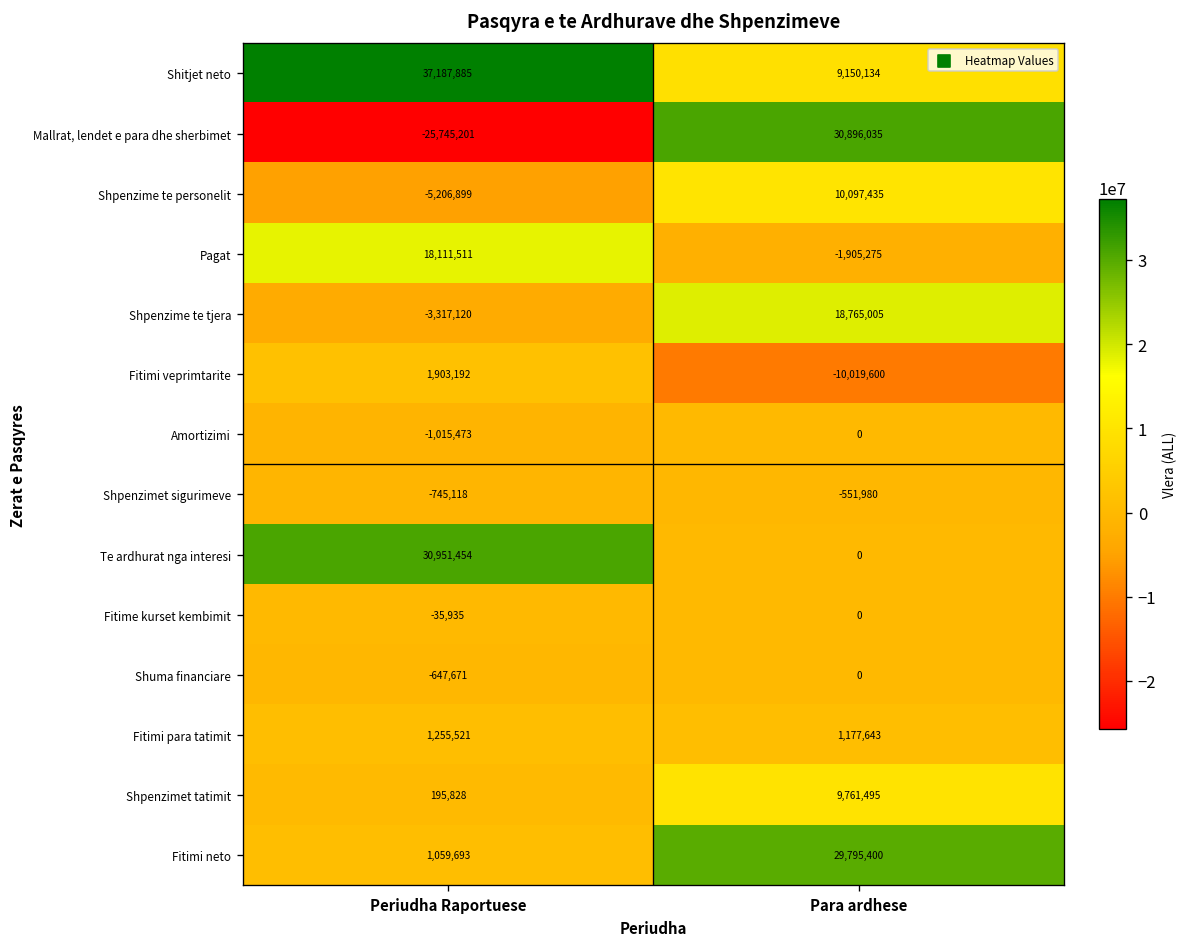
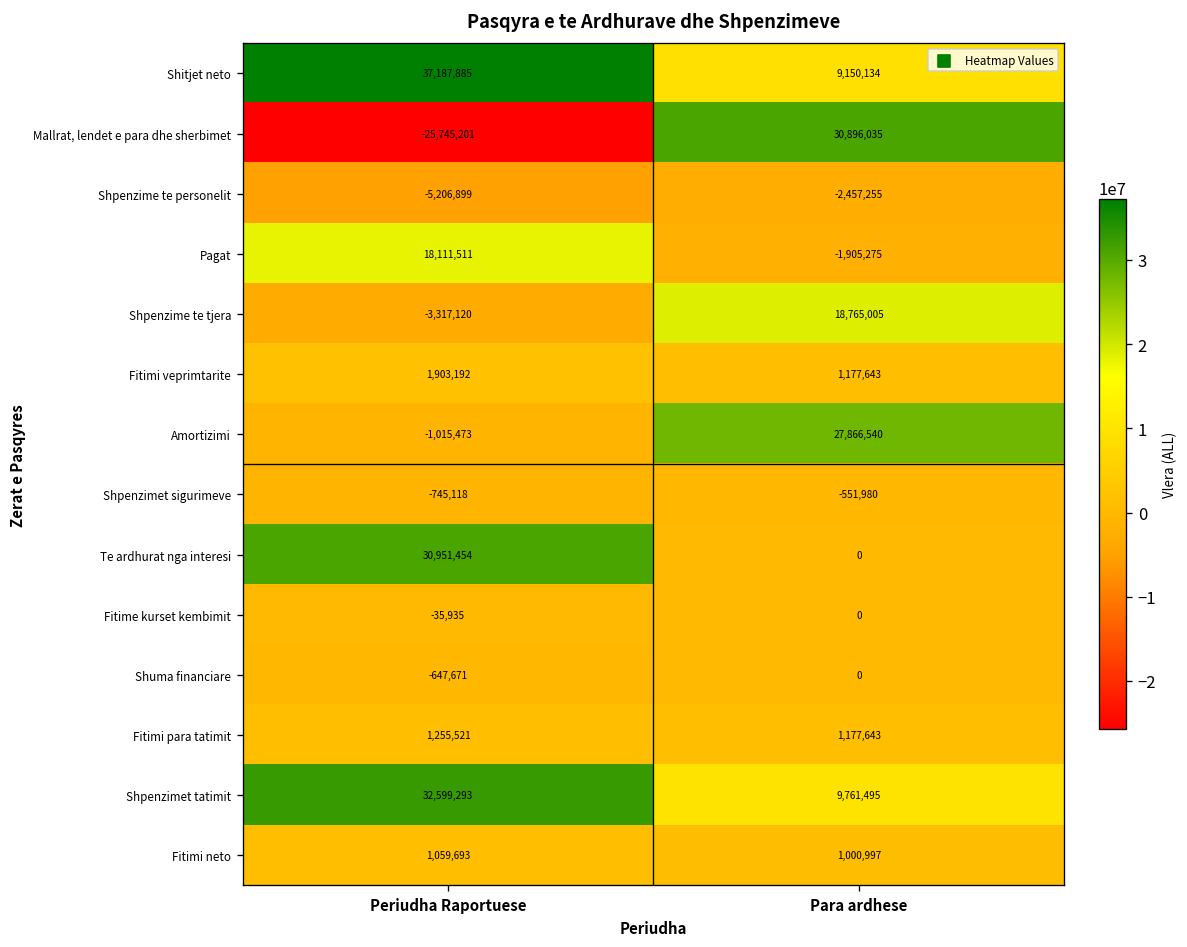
Shpenzime te personelit, Para ardhese: 10,097,435 -> -2,457,255
Fitimi veprimtarite, Para ardhese: -10,019,600 -> 1,177,643
Amortizimi, Para ardhese: 0 -> 27,866,540
Shpenzimet tatimit, Periudha Raportuese: 195,828 -> 32,599,293
Fitimi neto, Para ardhese: 29,795,400 -> 1,000,997
